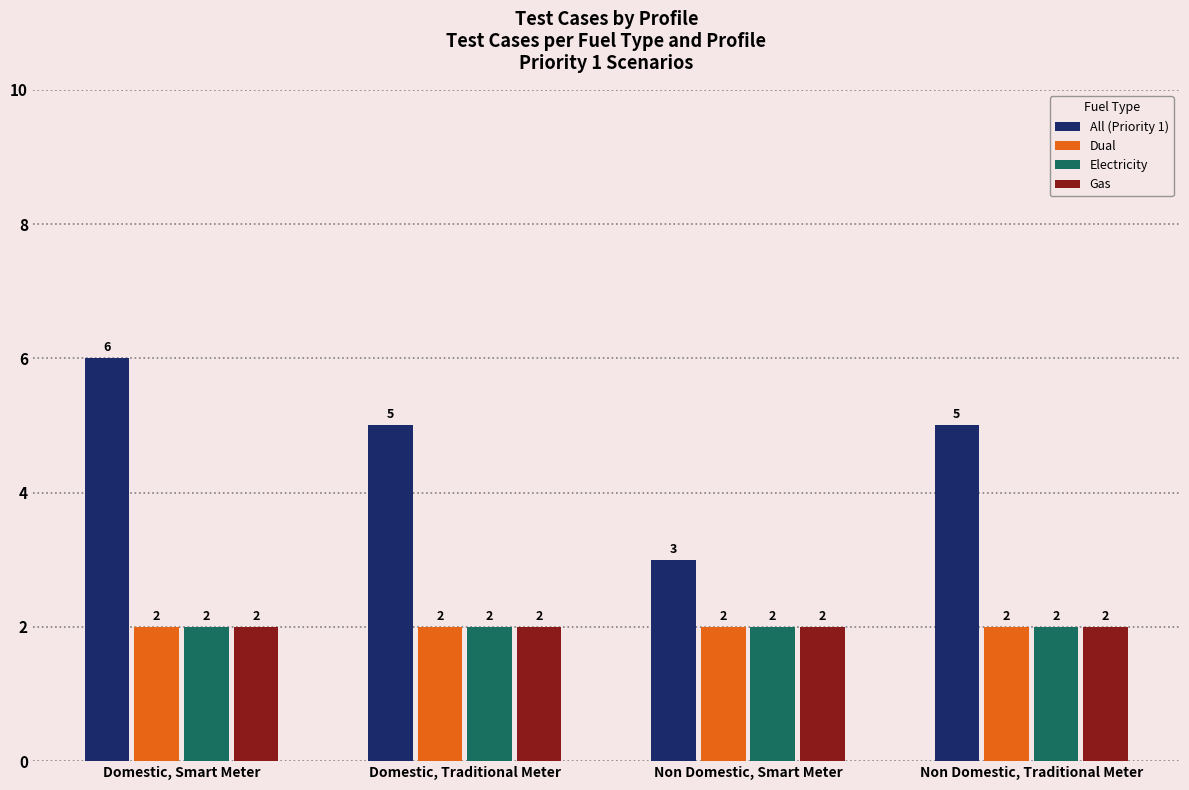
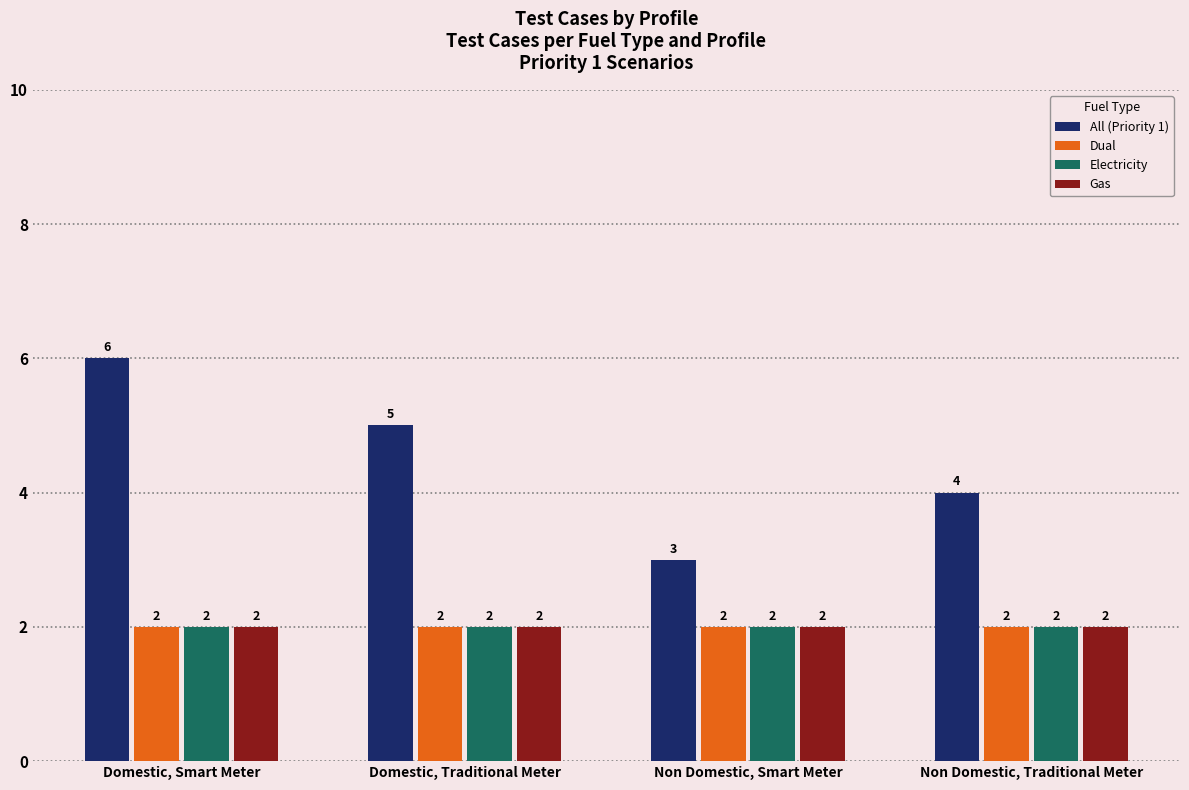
All (Priority 1), Non Domestic, Traditional Meter: 5 -> 4
